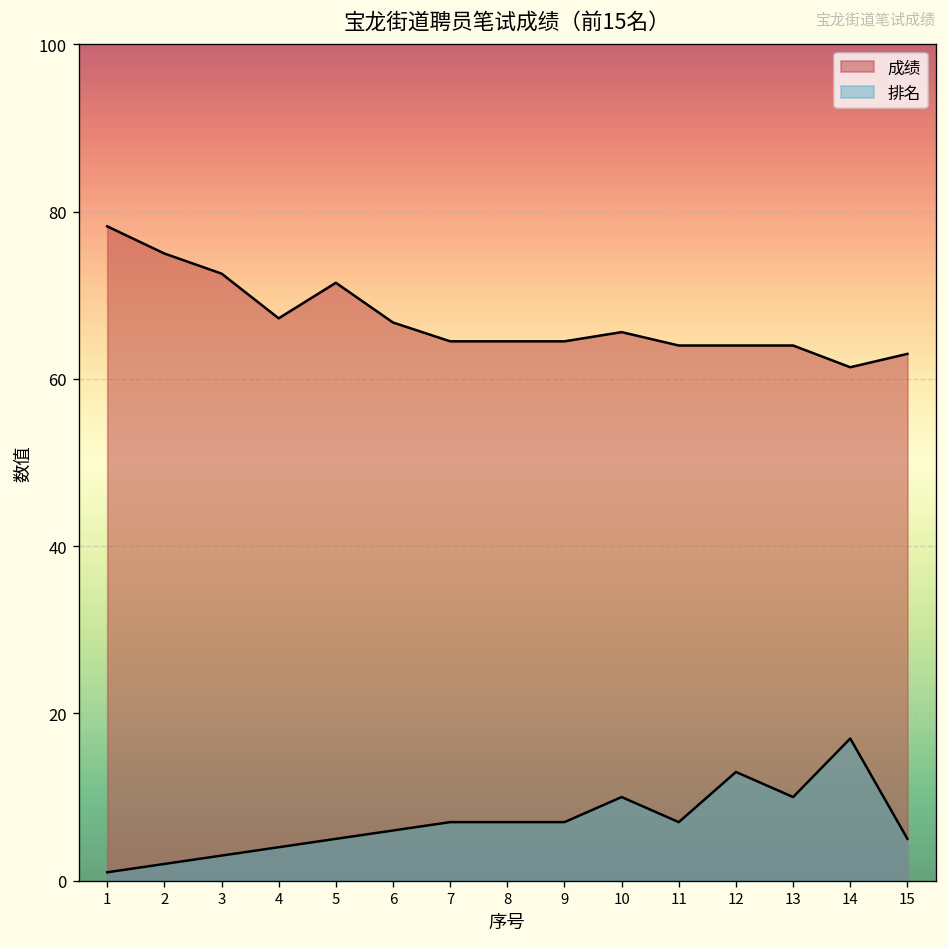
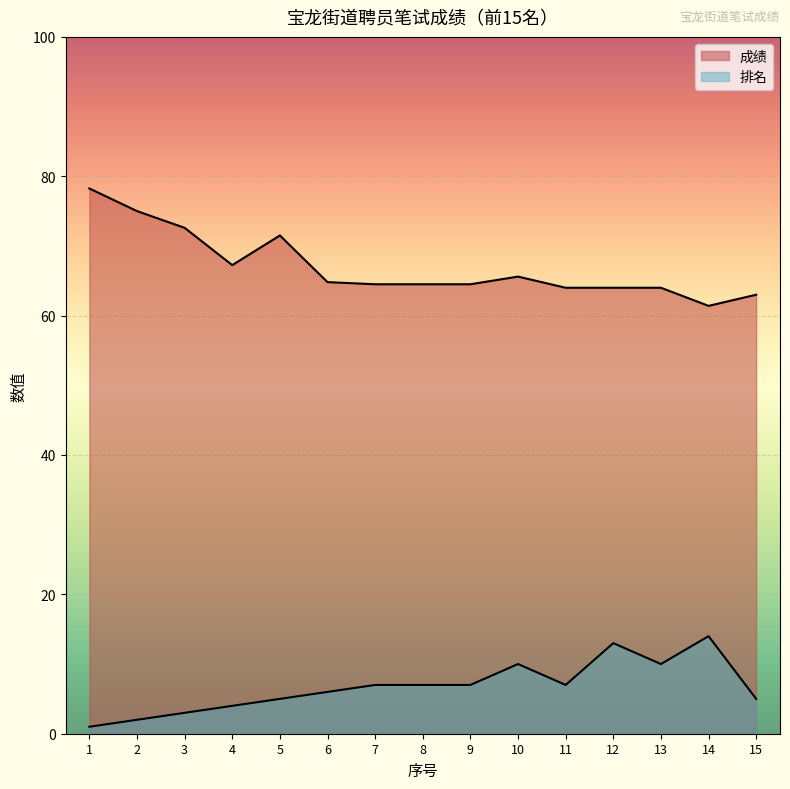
成绩, 6: 67 -> 65
排名, 14: 17 -> 14
